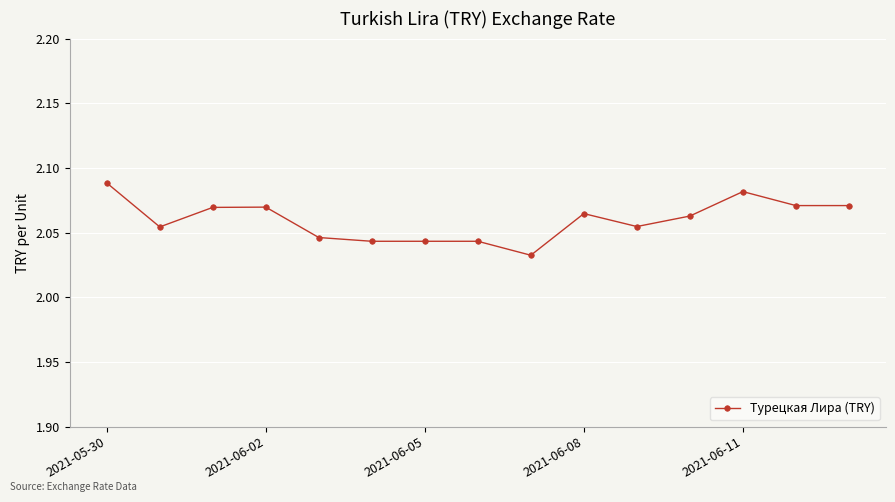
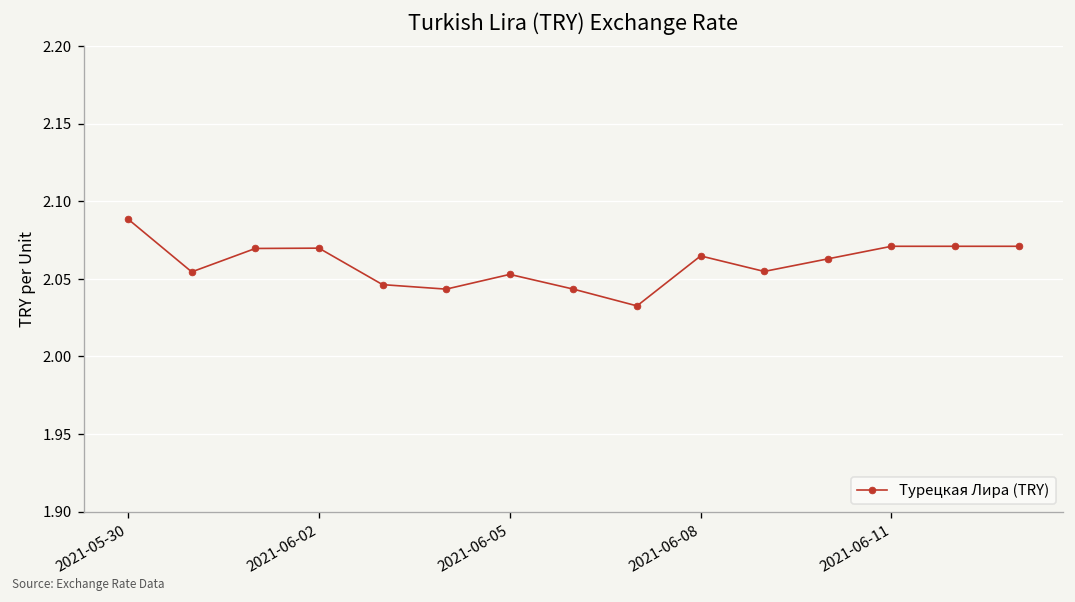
2021-06-05: 2.043 -> 2.053
2021-06-11: 2.082 -> 2.071
